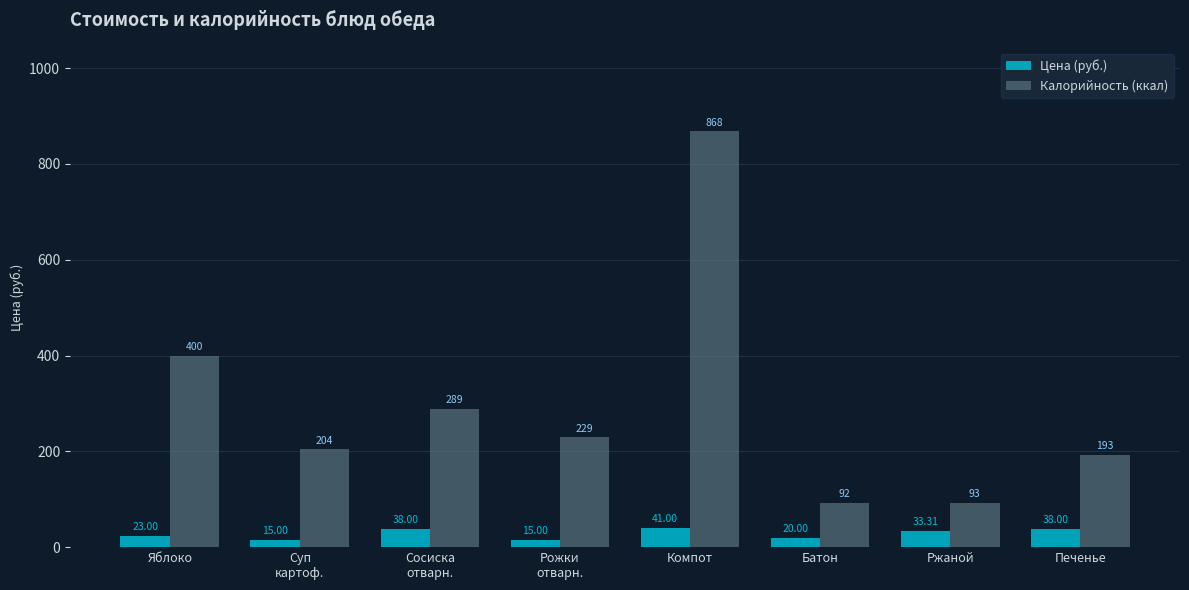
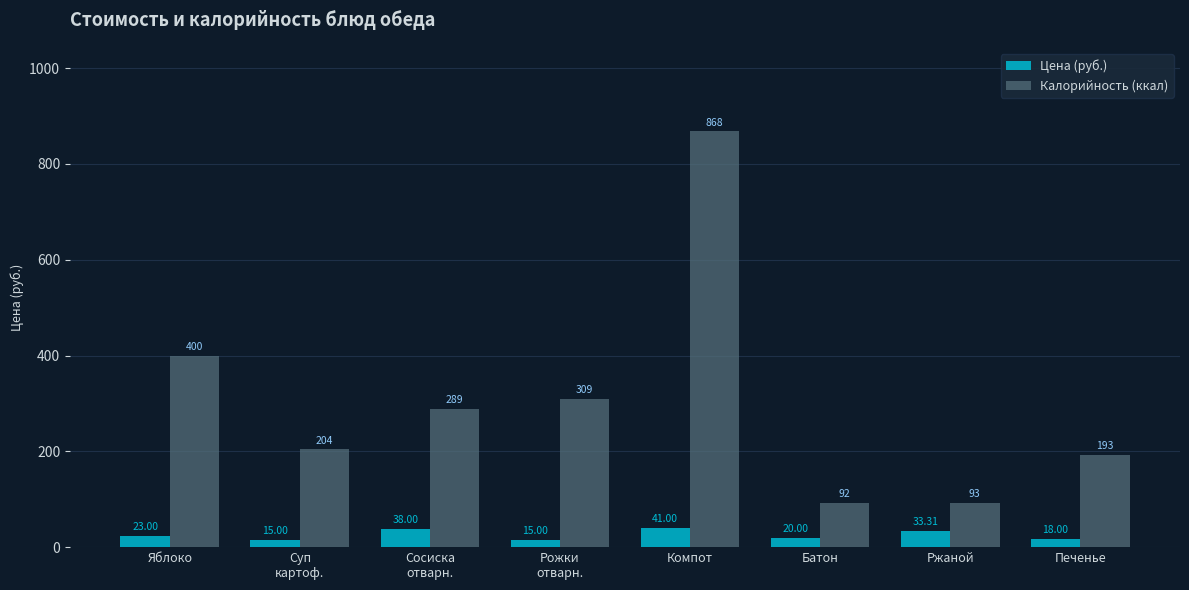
Калорийность (ккал), Рожки отварн.: 229 -> 309
Цена (руб.), Печенье: 38.00 -> 18.00
